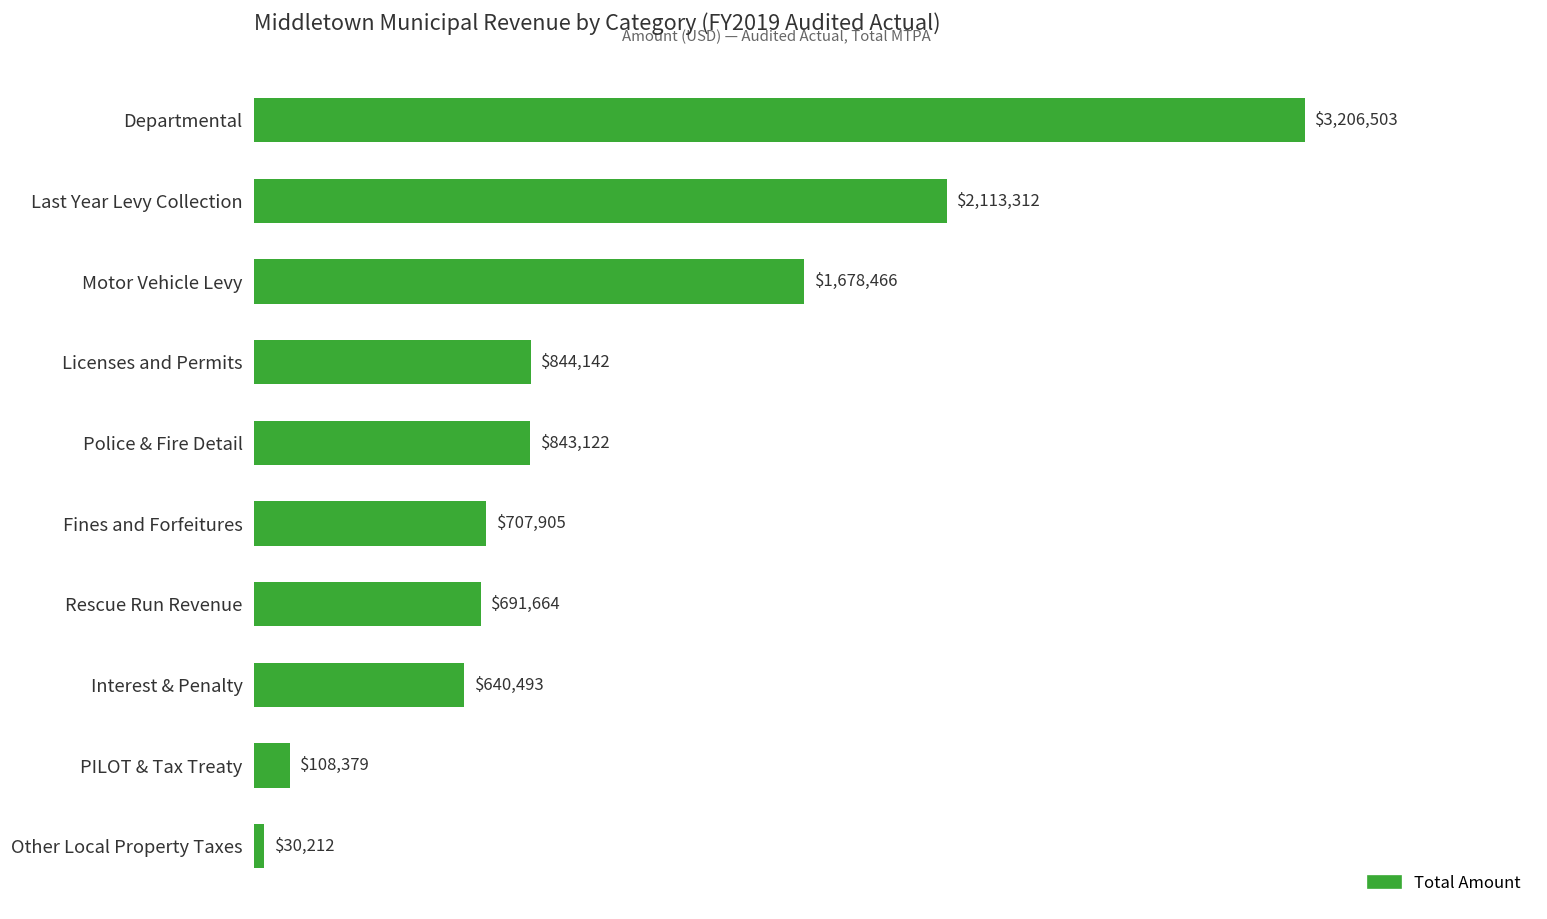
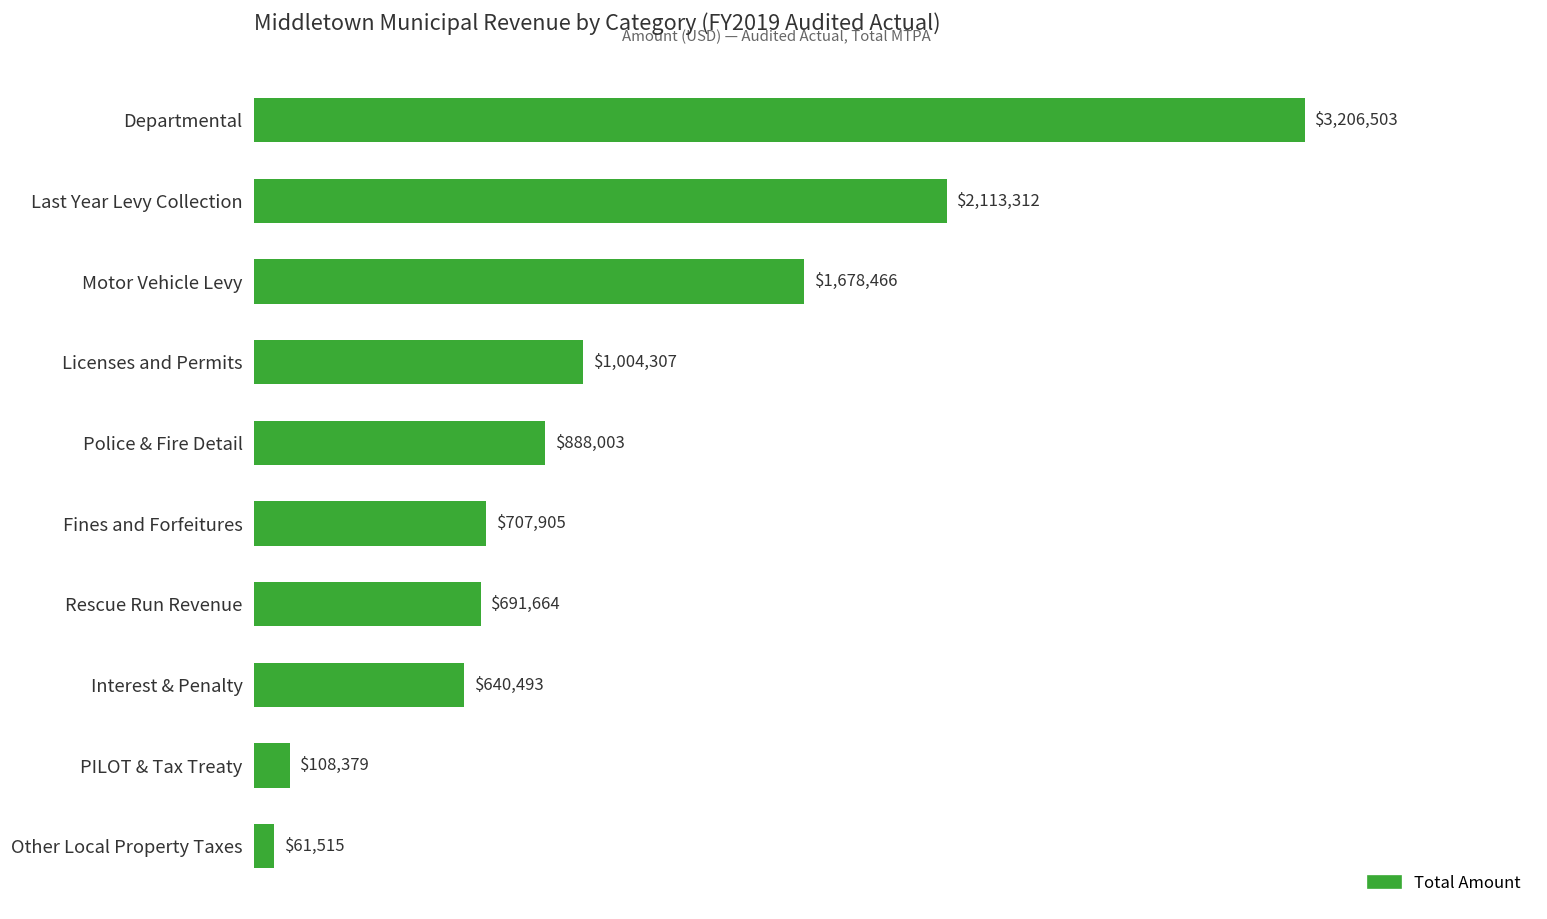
Licenses and Permits: $844,142 -> $1,004,307
Police & Fire Detail: $843,122 -> $888,003
Other Local Property Taxes: $30,212 -> $61,515
